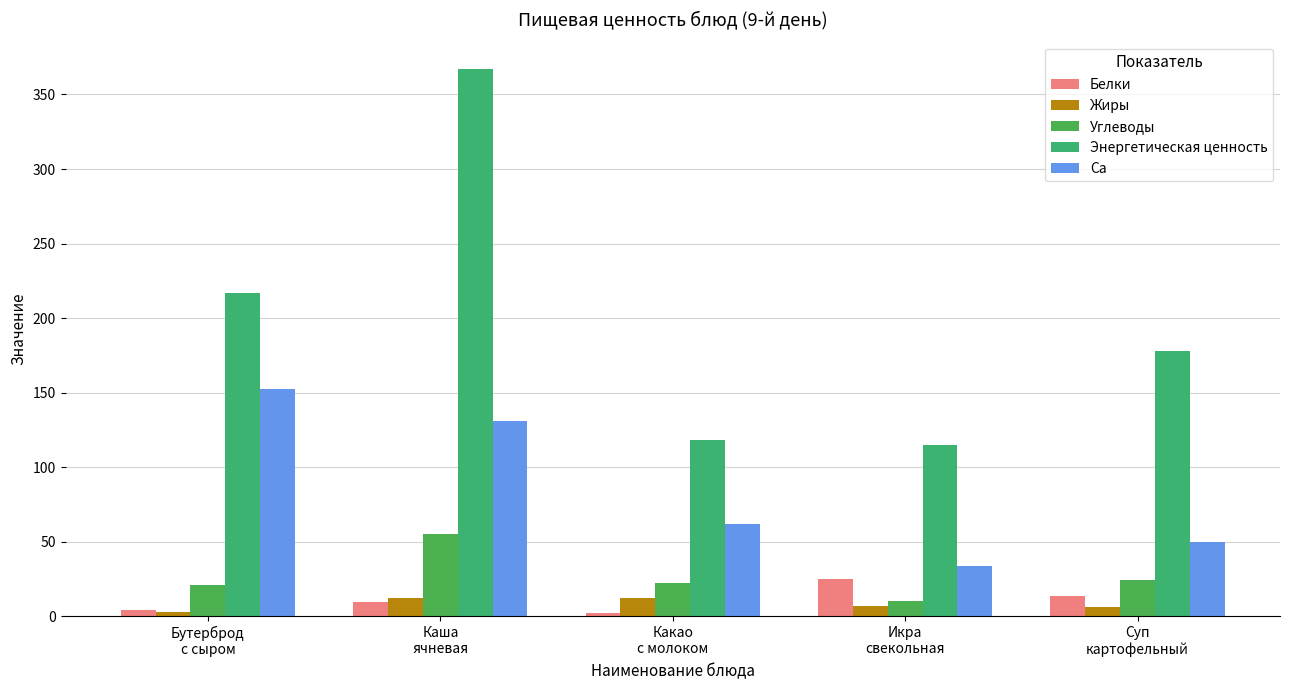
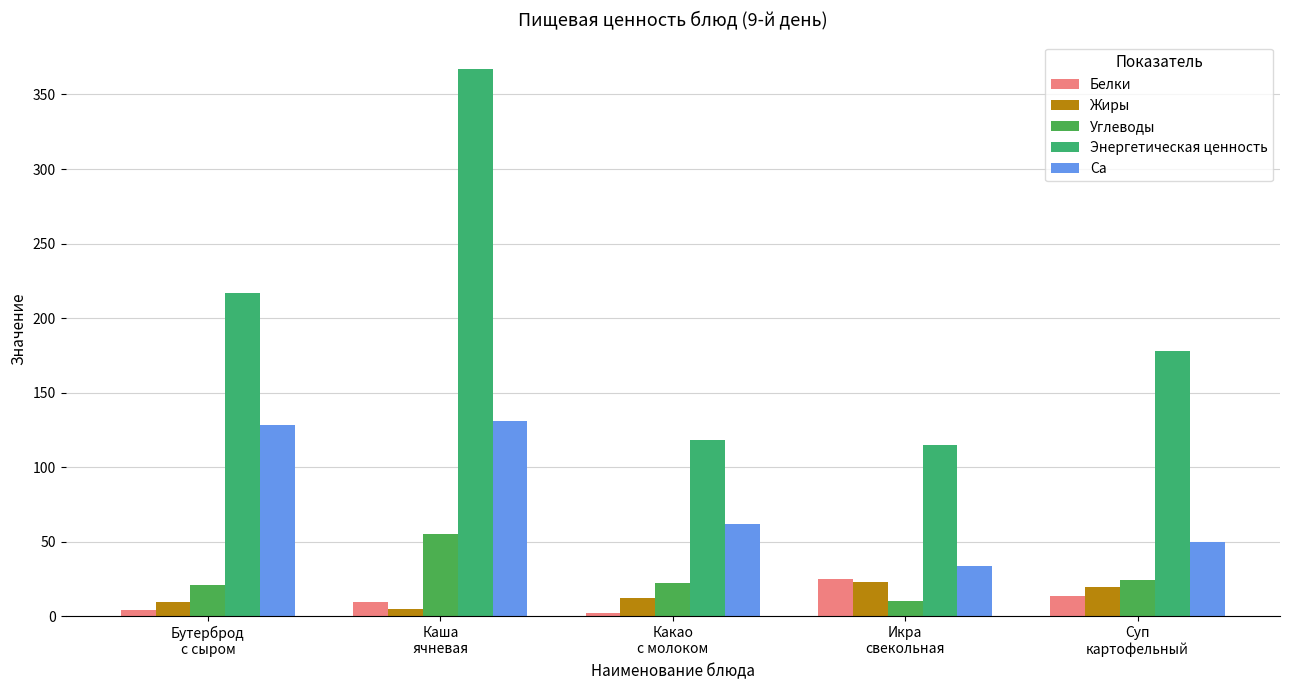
Жиры, Бутерброд с сыром: 3 -> 10
Са, Бутерброд с сыром: 153 -> 128
Жиры, Каша ячневая: 12 -> 5
Жиры, Икра свекольная: 7 -> 23
Жиры, Суп картофельный: 6 -> 20
